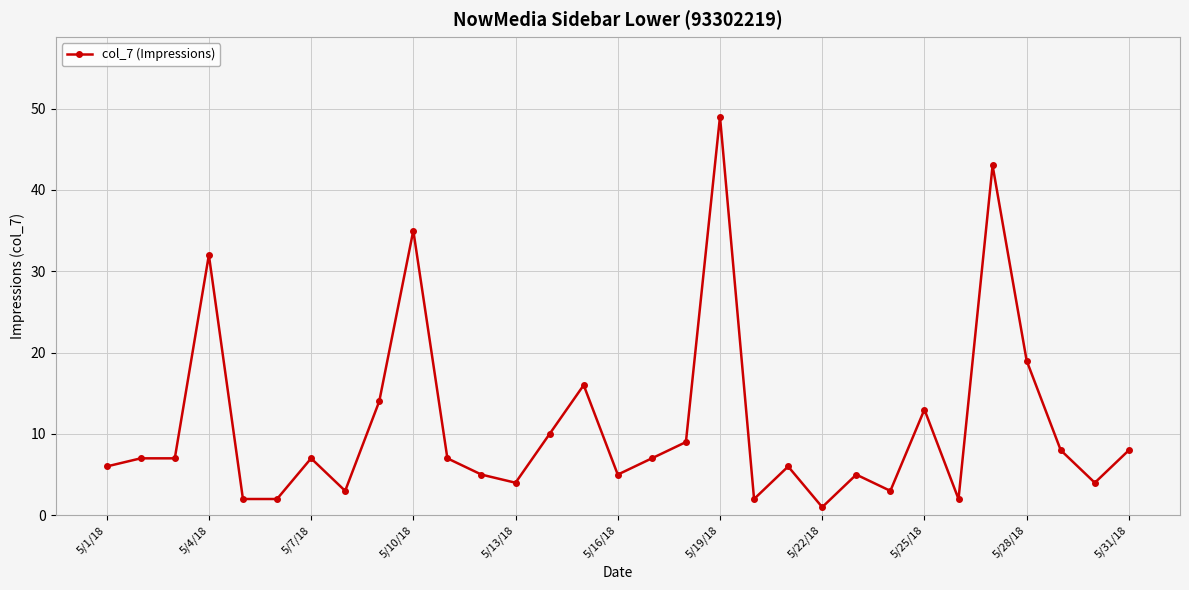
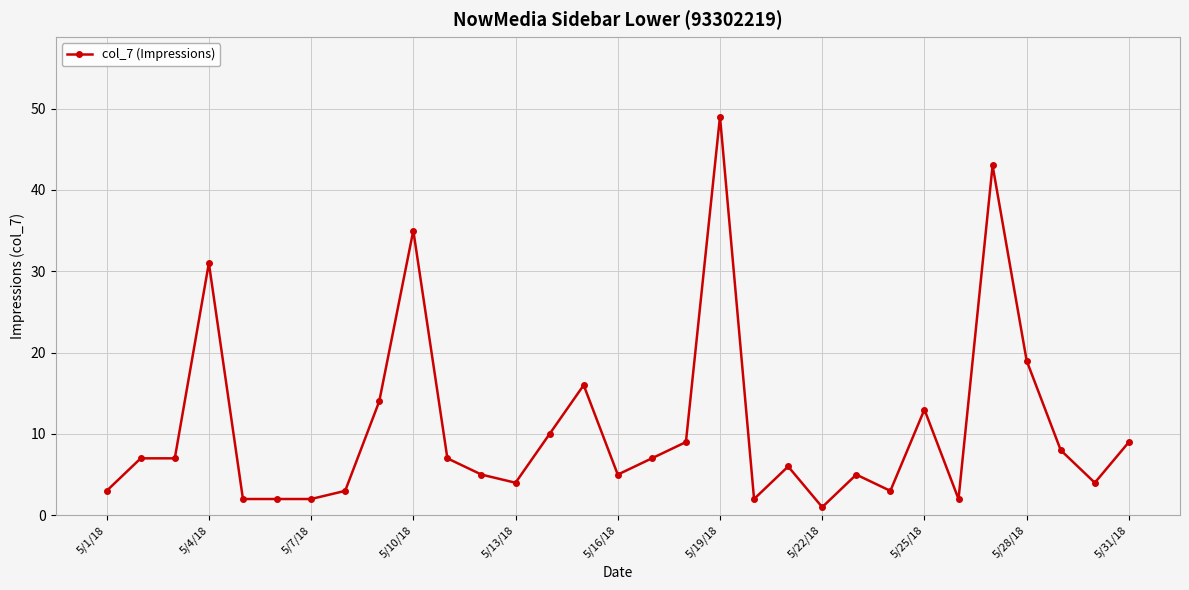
5/1/18: 6 -> 3
5/4/18: 32 -> 31
5/7/18: 7 -> 2
5/31/18: 8 -> 9
